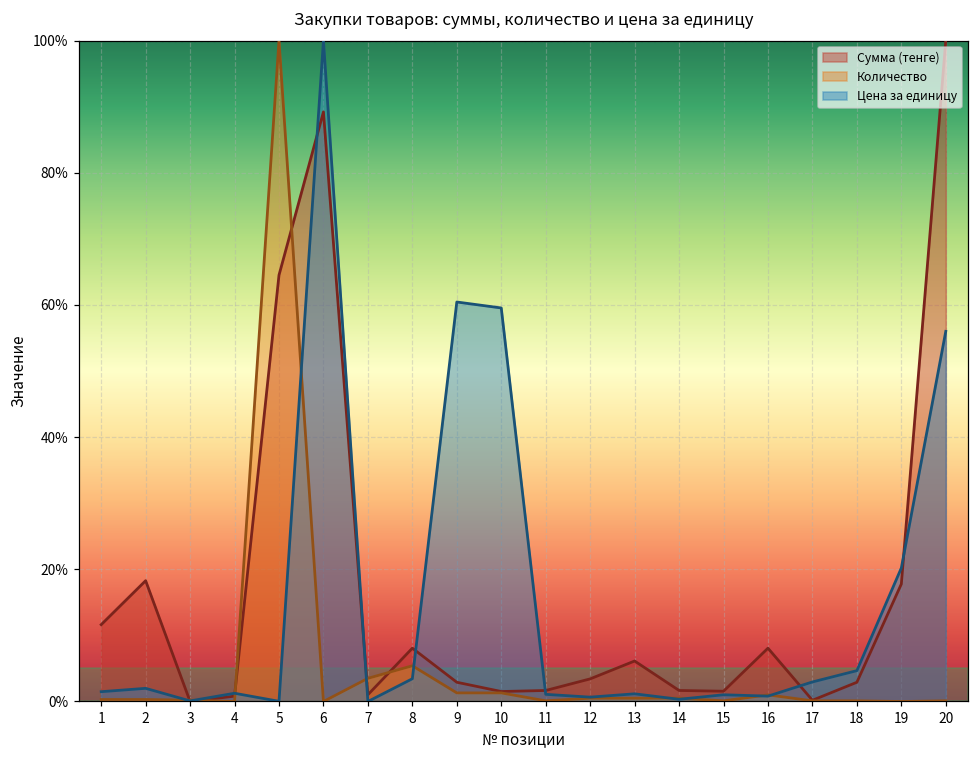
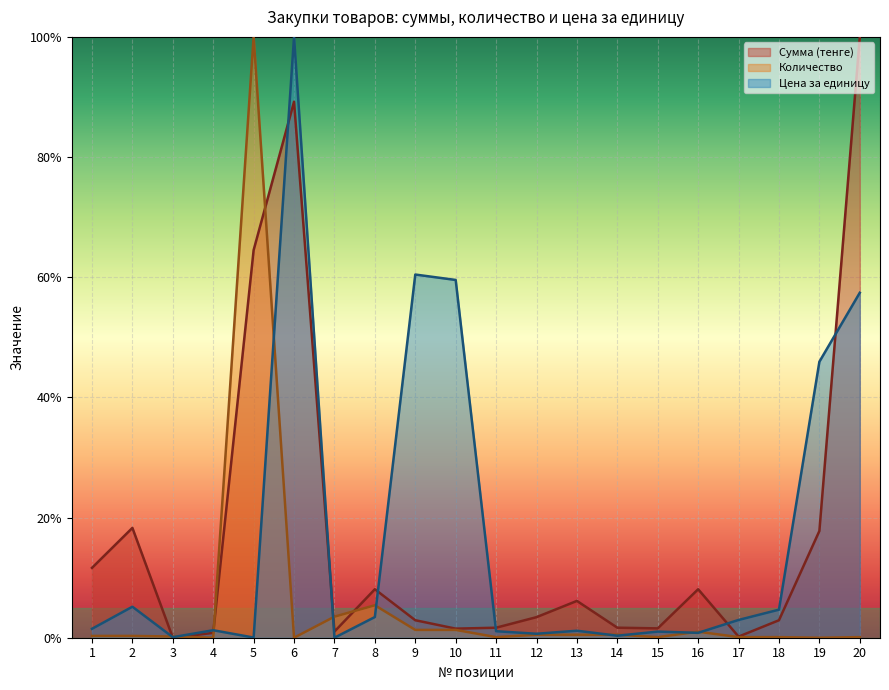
Цена за единицу, 2: 2% -> 5%
Цена за единицу, 19: 20% -> 46%
Цена за единицу, 20: 56% -> 57%
